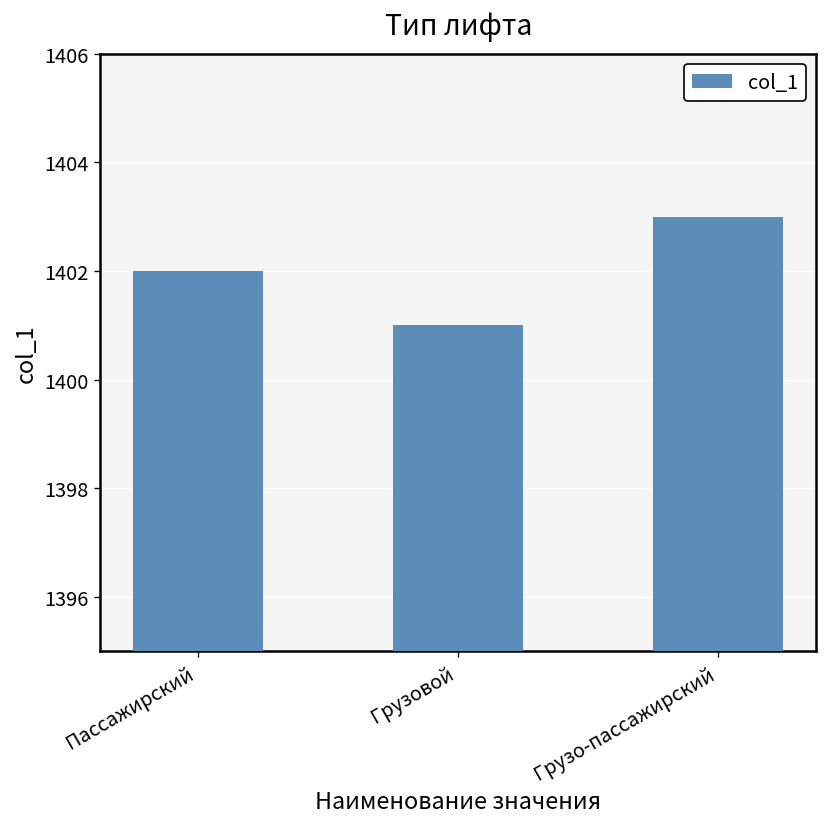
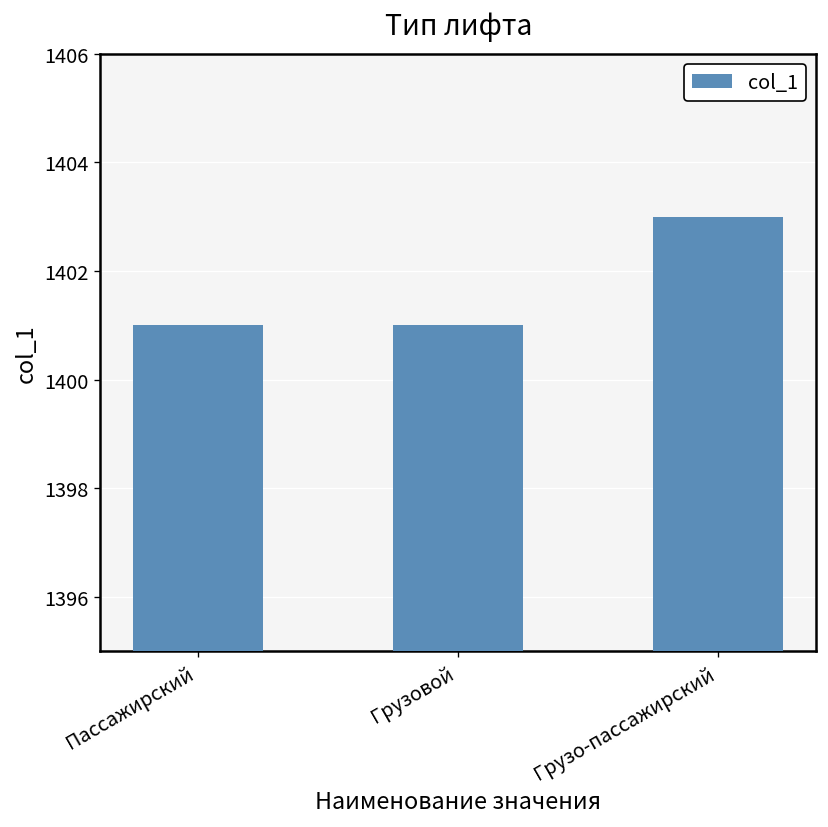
Пассажирский: 1402 -> 1401
